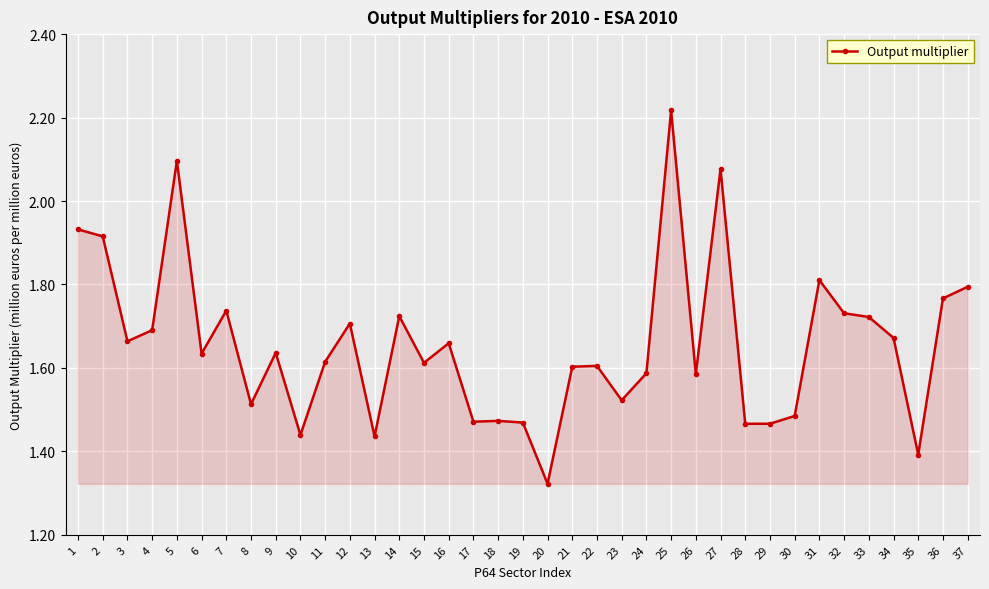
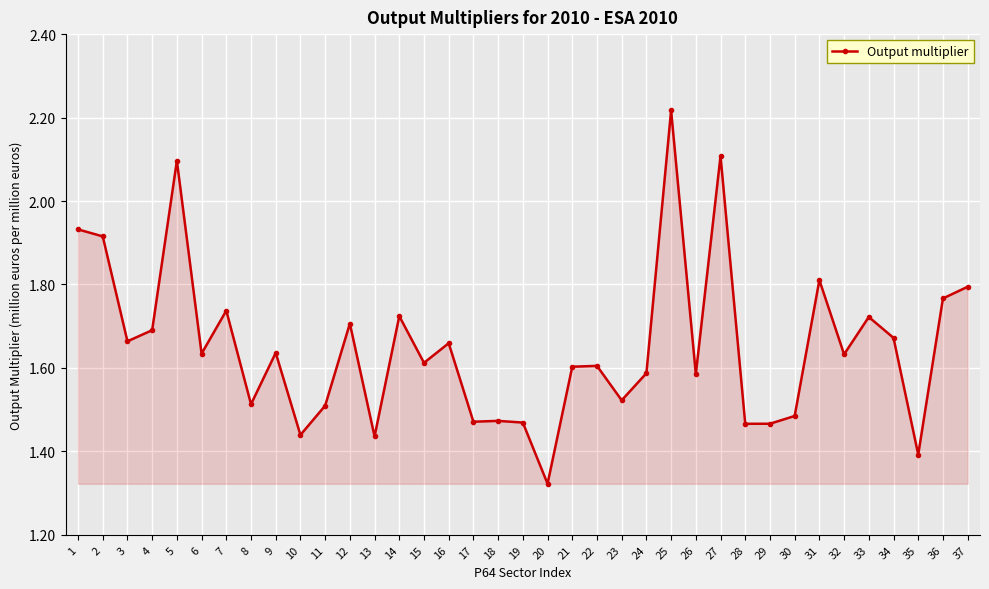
11: 1.61 -> 1.51
27: 2.08 -> 2.11
32: 1.73 -> 1.63
